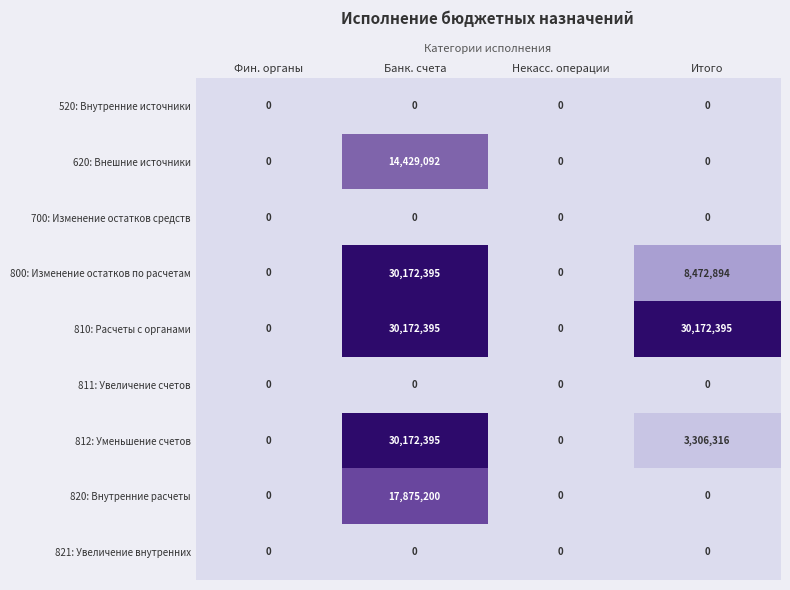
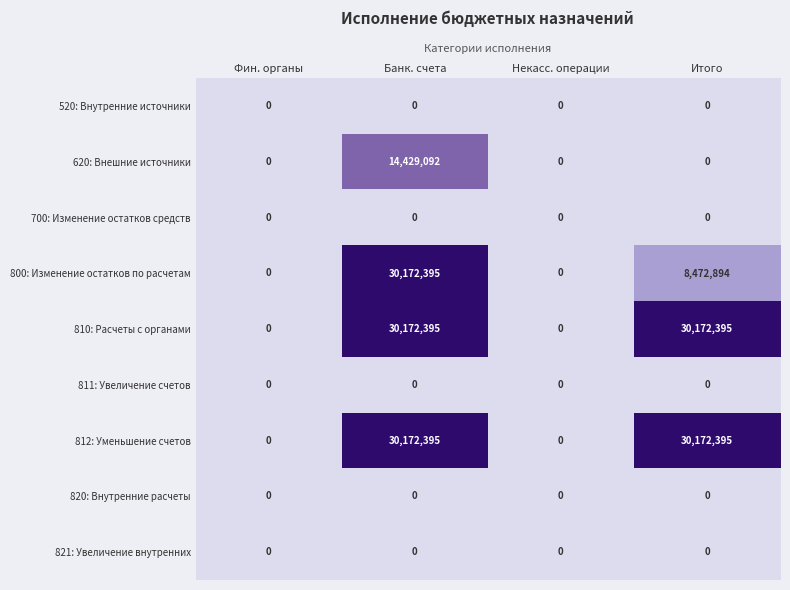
812: Уменьшение счетов, Итого: 3,306,316 -> 30,172,395
820: Внутренние расчеты, Банк. счета: 17,875,200 -> 0
